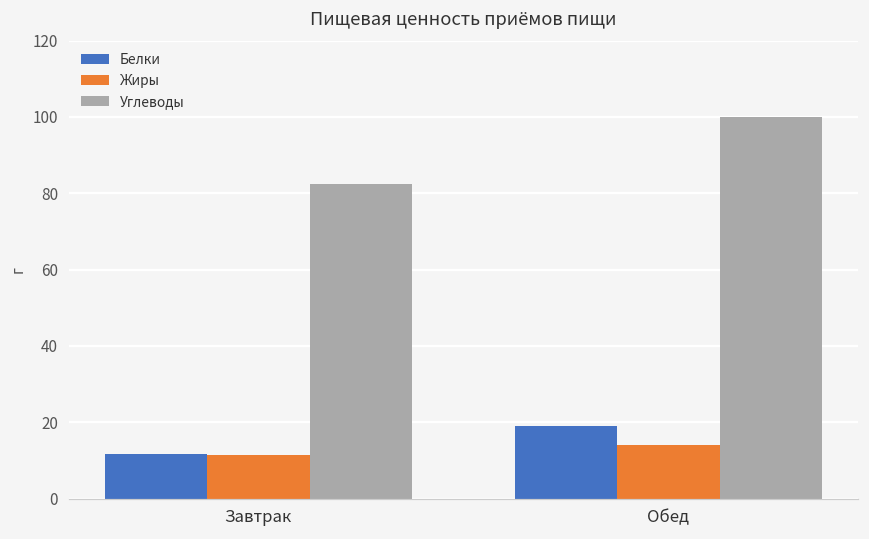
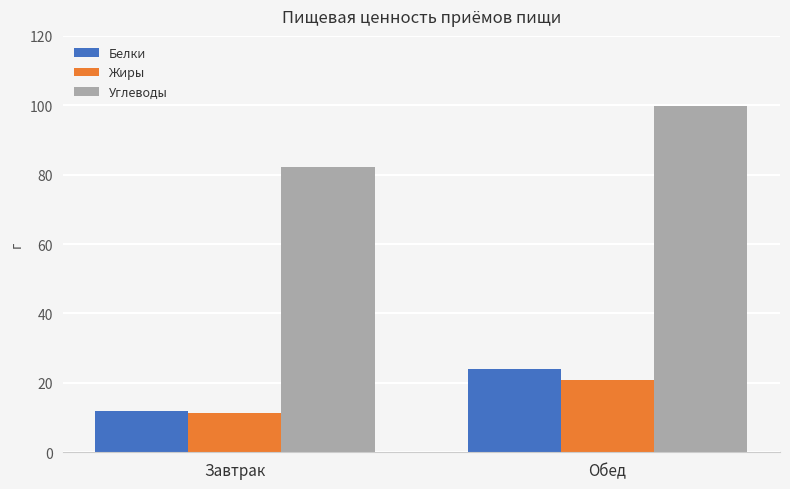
Белки, Обед: 19 -> 24
Жиры, Обед: 14 -> 21
